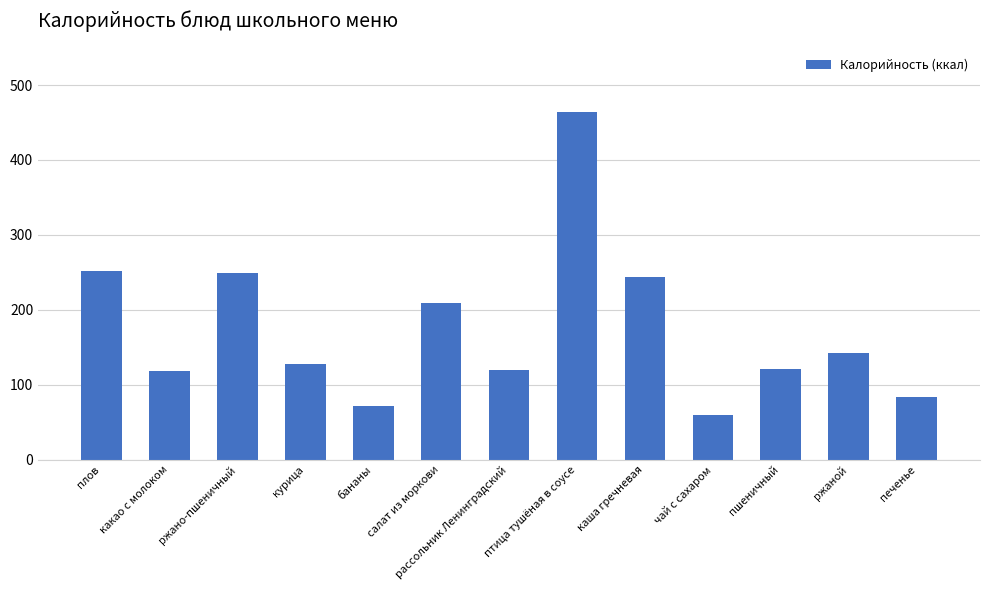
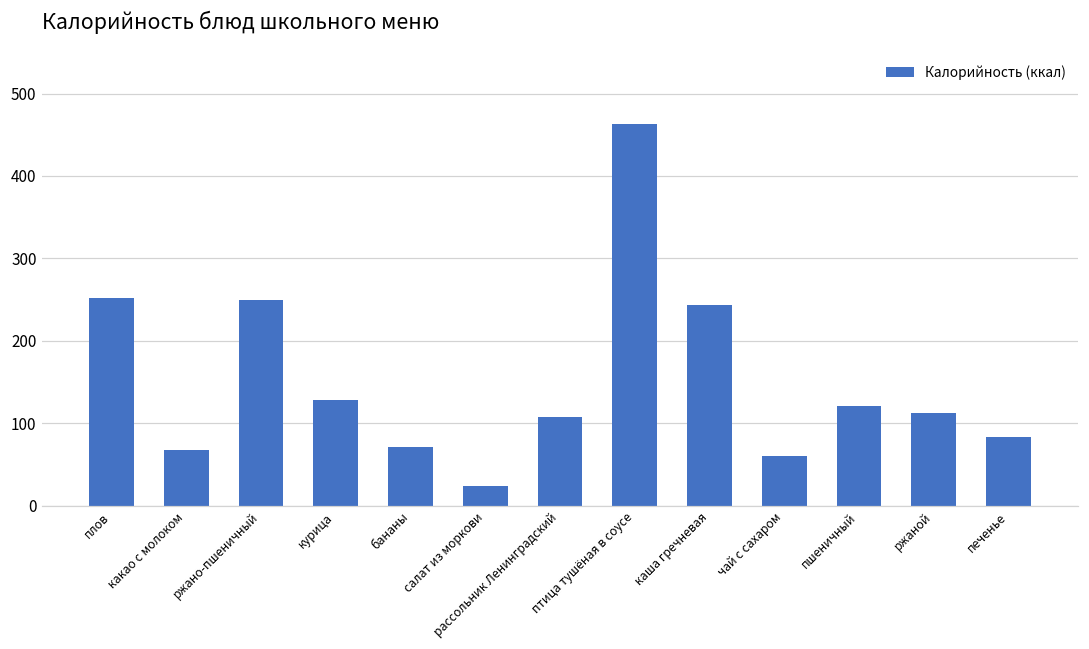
какао с молоком: 120 -> 70
салат из моркови: 210 -> 20
рассольник Ленинградский: 120 -> 110
ржаной: 140 -> 110
